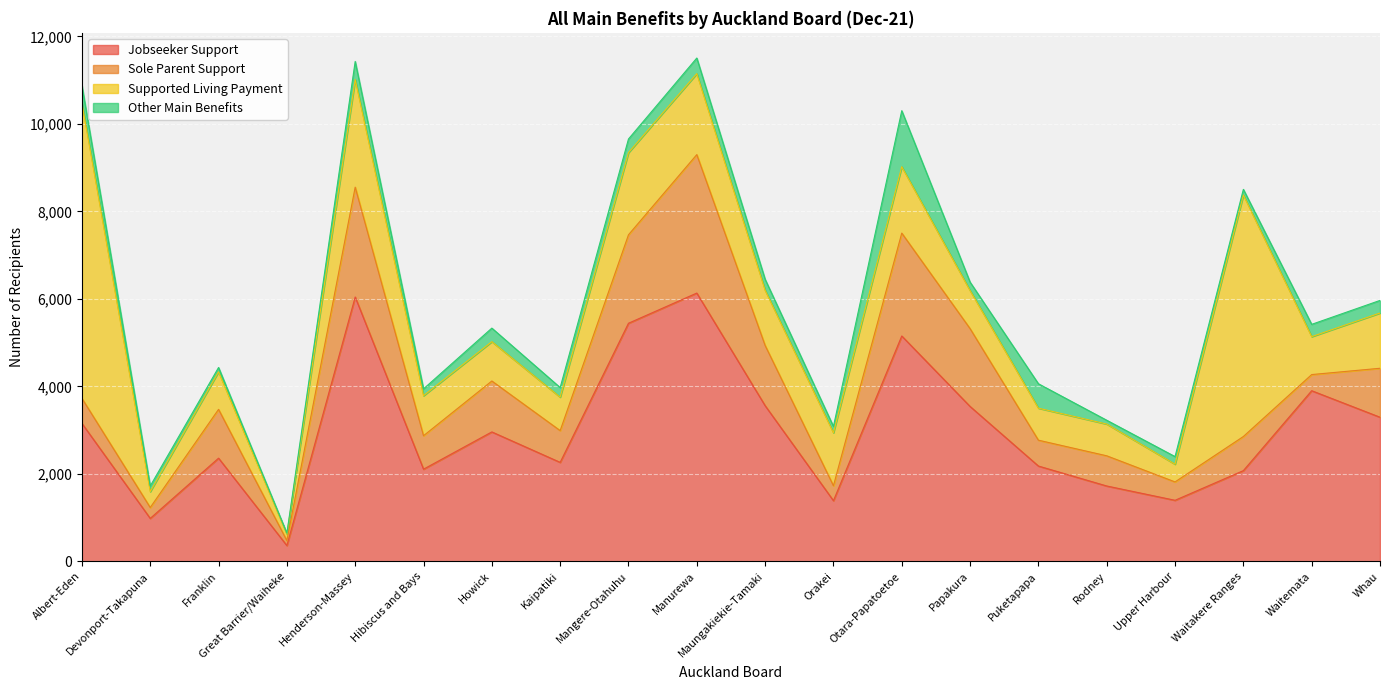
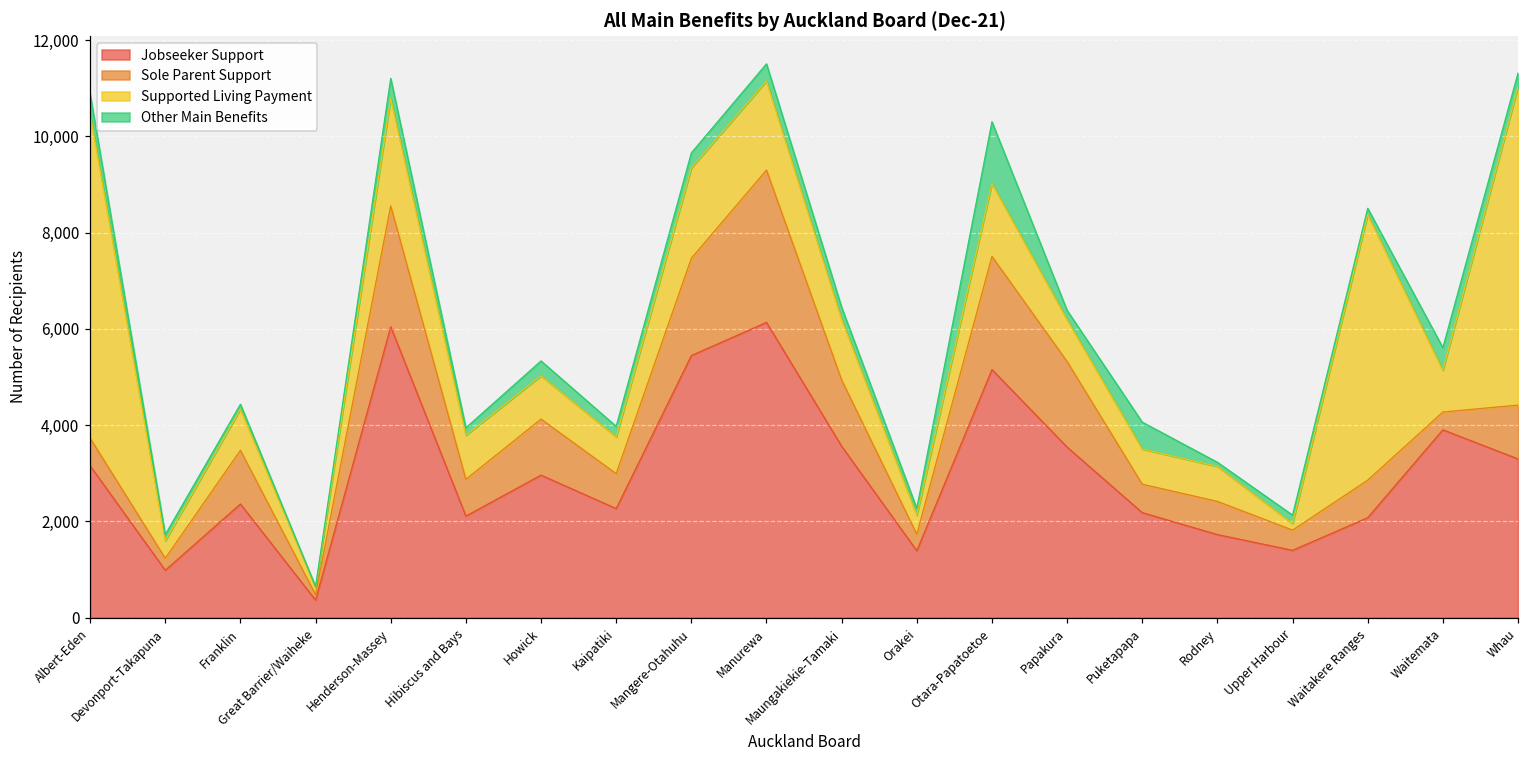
Supported Living Payment, Henderson-Massey: 2,500 -> 2,200
Supported Living Payment, Orakei: 1,200 -> 400
Supported Living Payment, Upper Harbour: 400 -> 100
Other Main Benefits, Waitemata: 300 -> 500
Supported Living Payment, Whau: 1,300 -> 6,600
